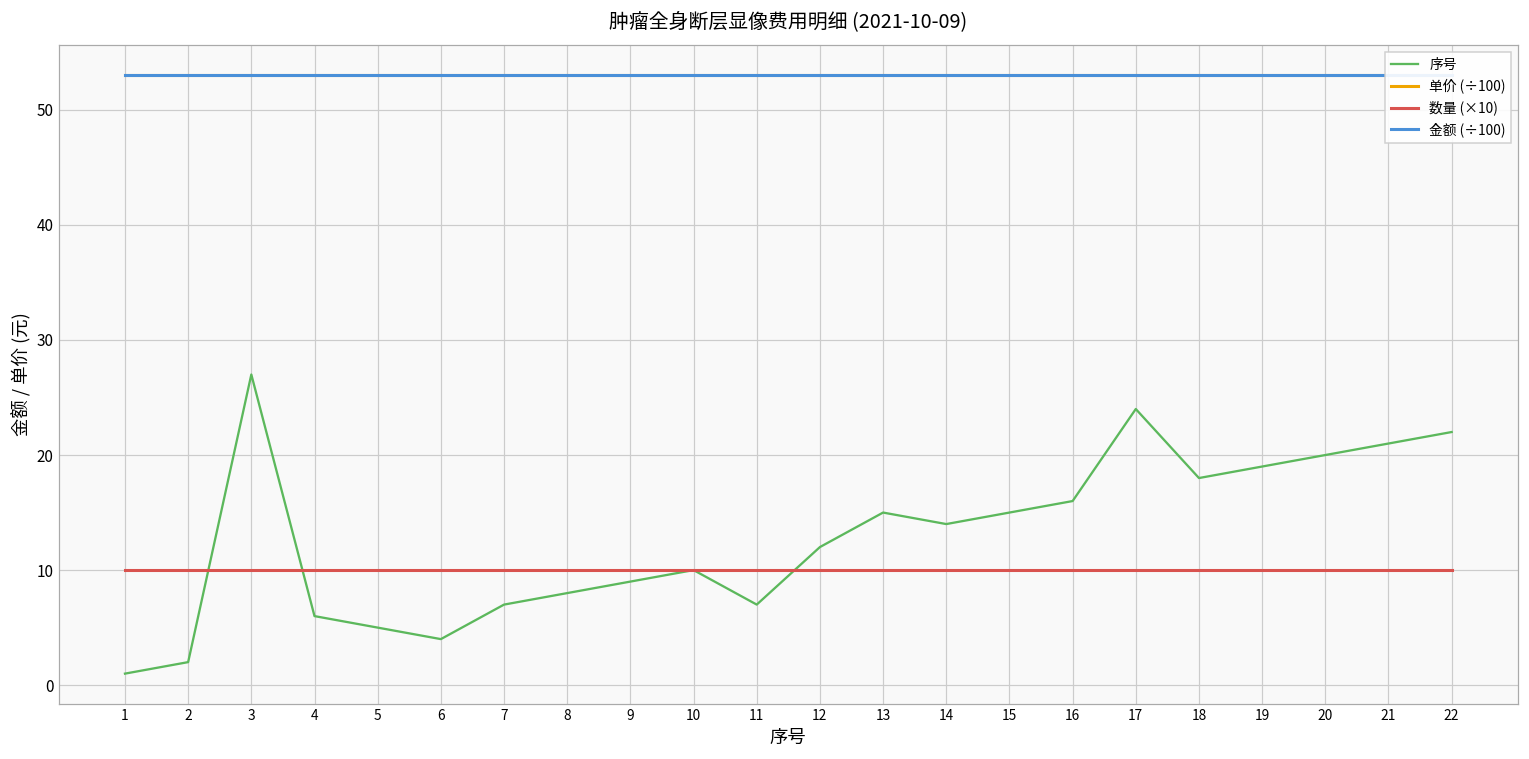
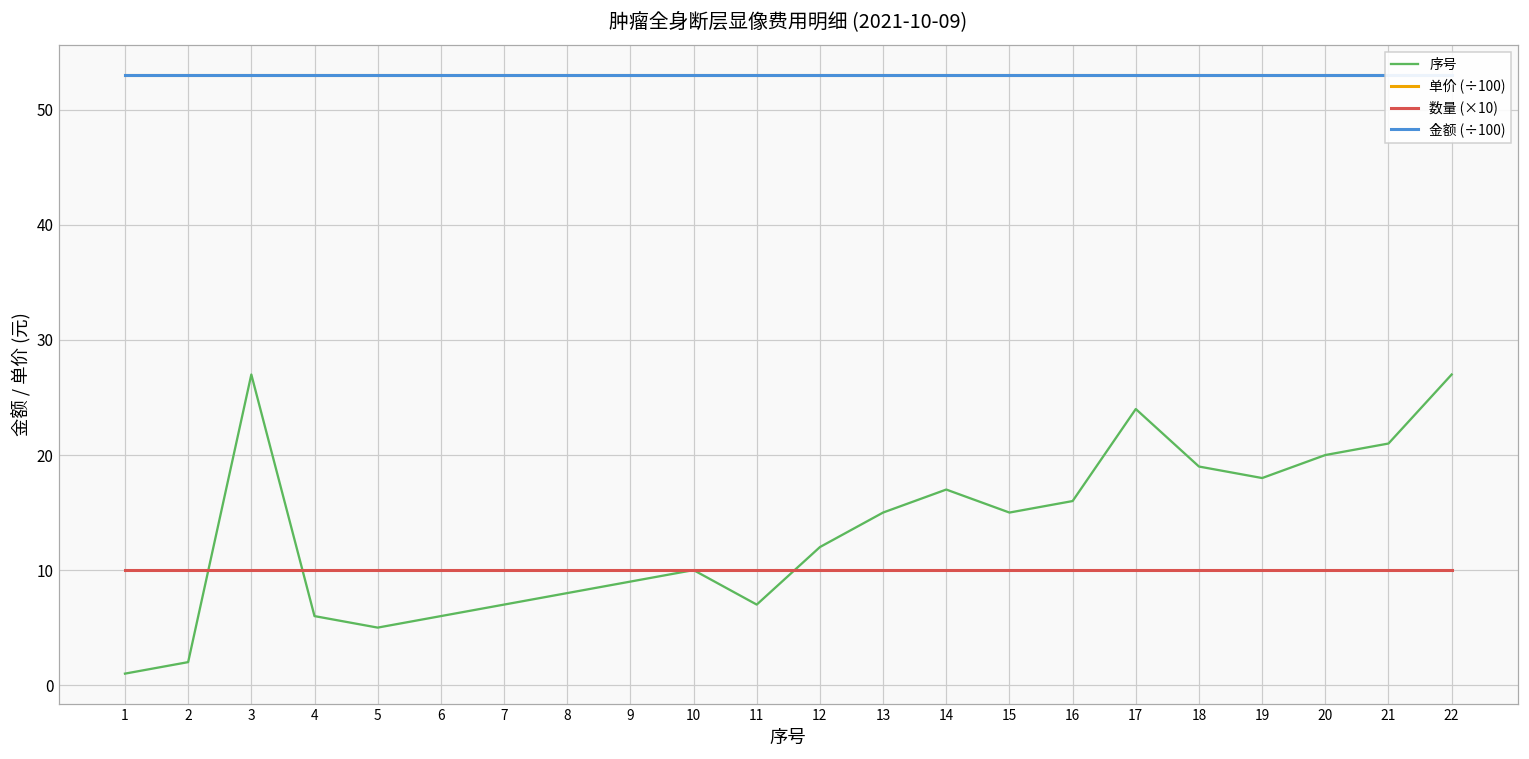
序号, 6: 4 -> 6
序号, 14: 14 -> 17
序号, 18: 18 -> 19
序号, 19: 19 -> 18
序号, 22: 22 -> 27
